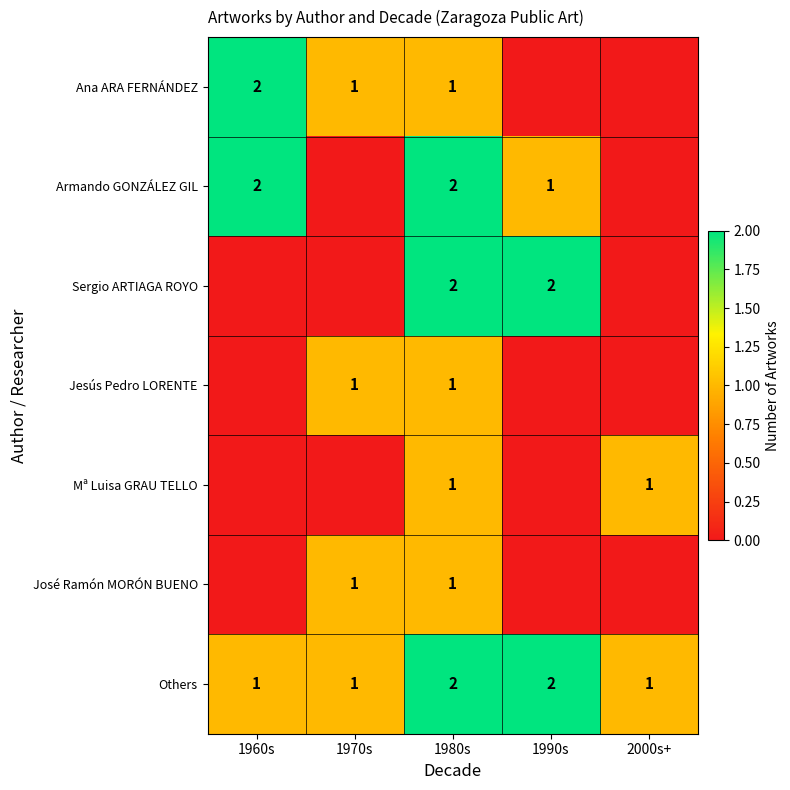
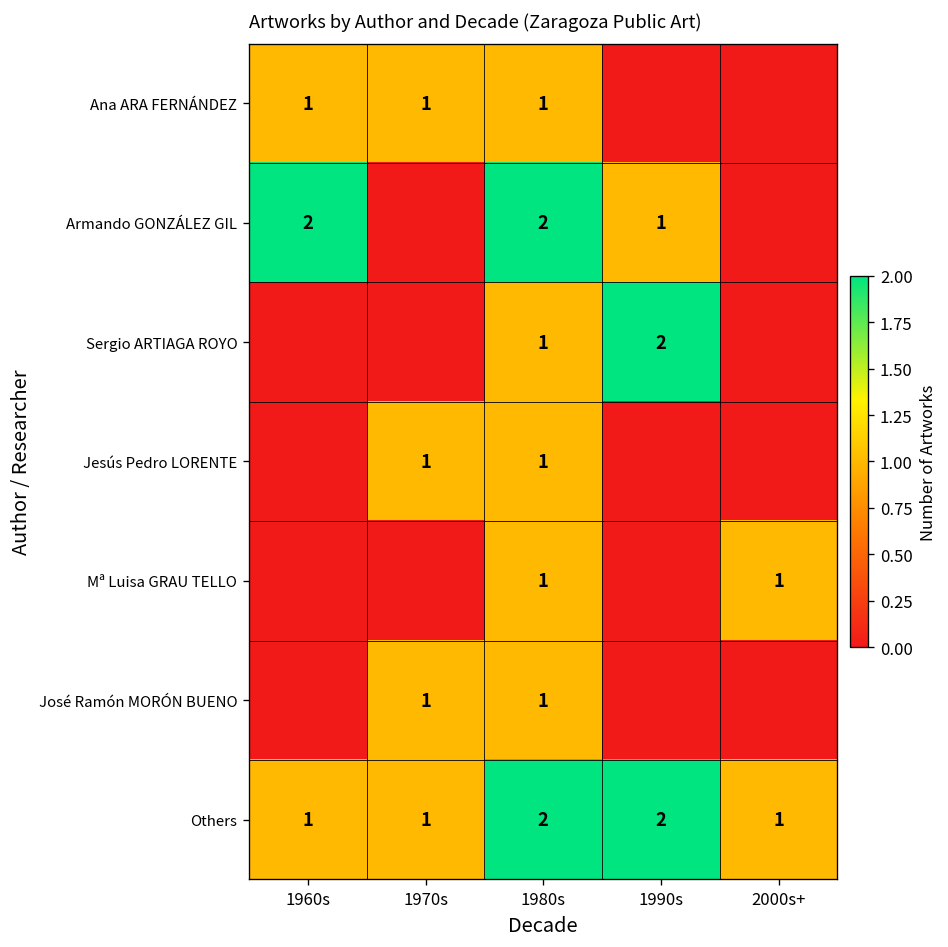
Ana ARA FERNÁNDEZ, 1960s: 2 -> 1
Sergio ARTIAGA ROYO, 1980s: 2 -> 1
